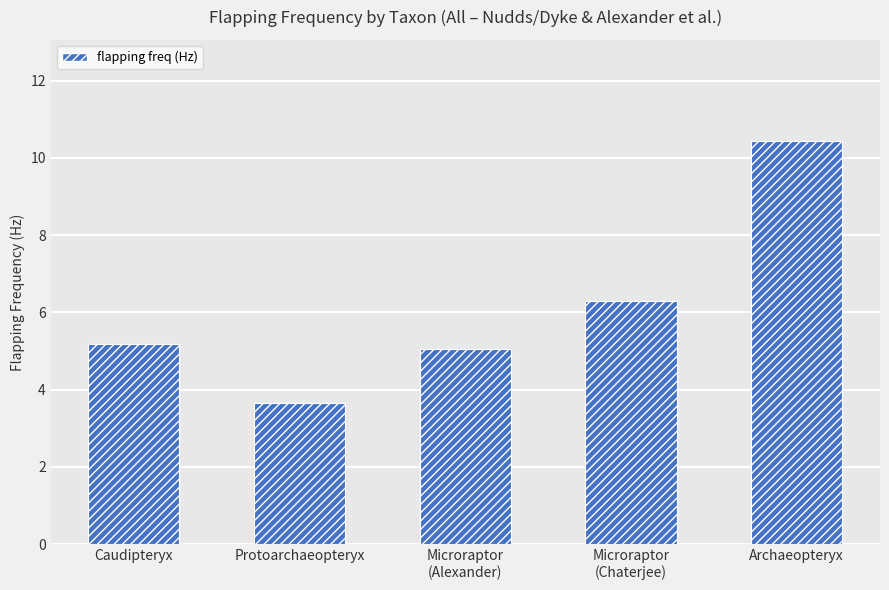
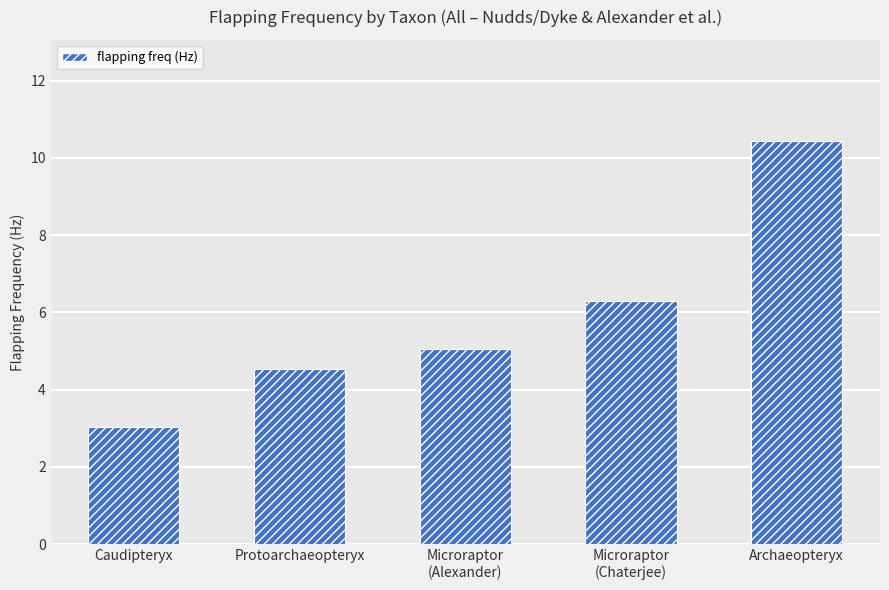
Caudipteryx: 5.2 -> 3.0
Protoarchaeopteryx: 3.6 -> 4.5
